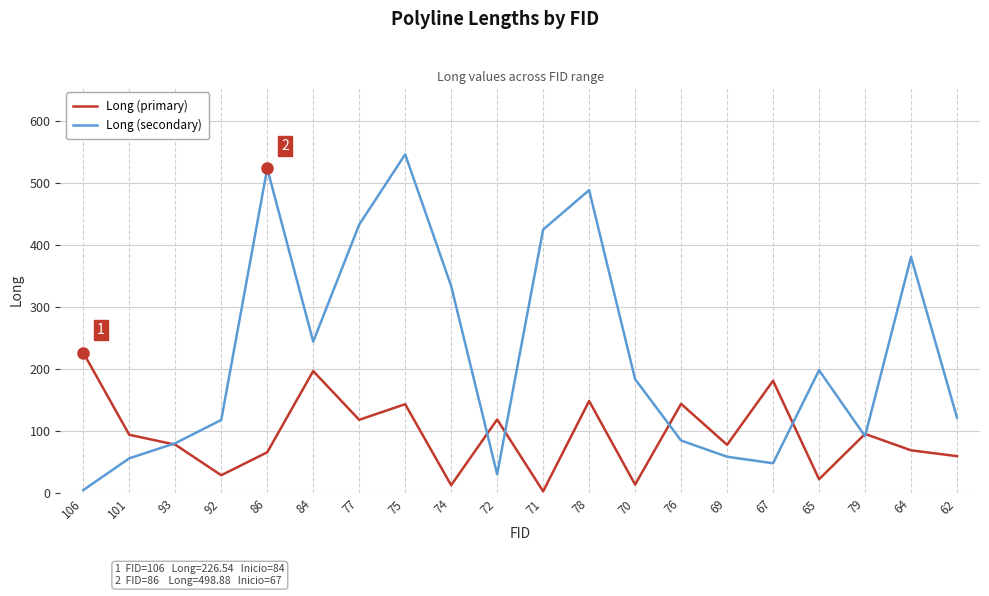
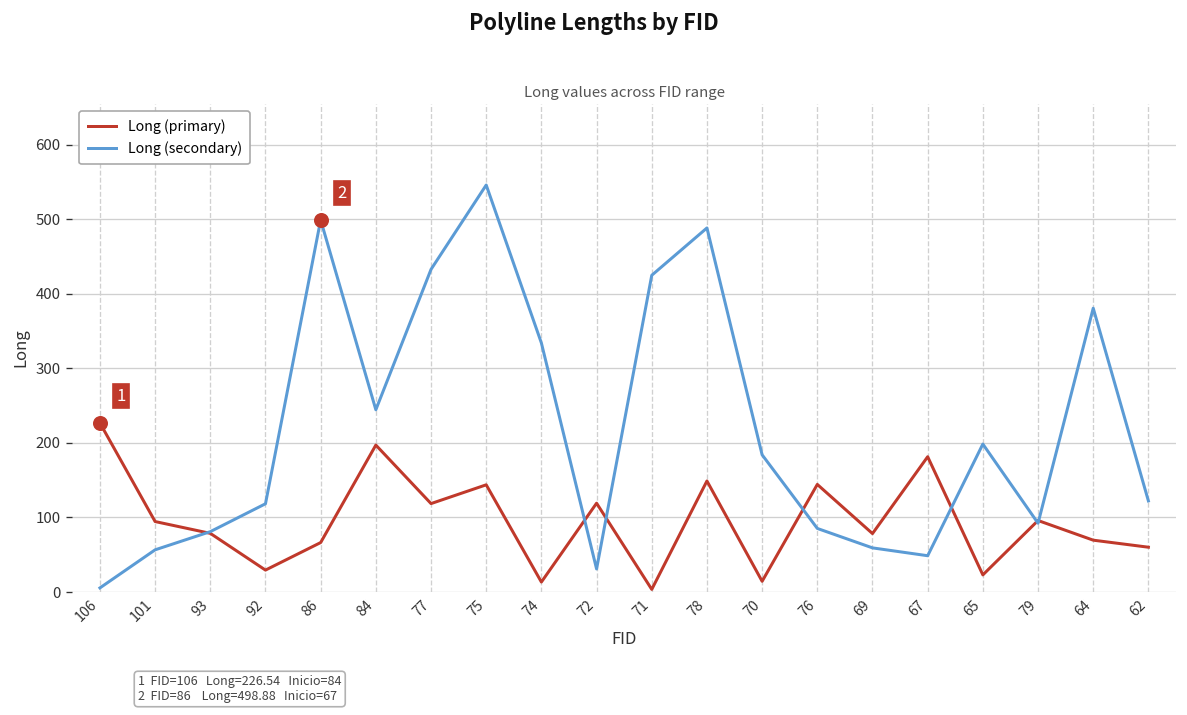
Long (secondary), 86: 520 -> 500
